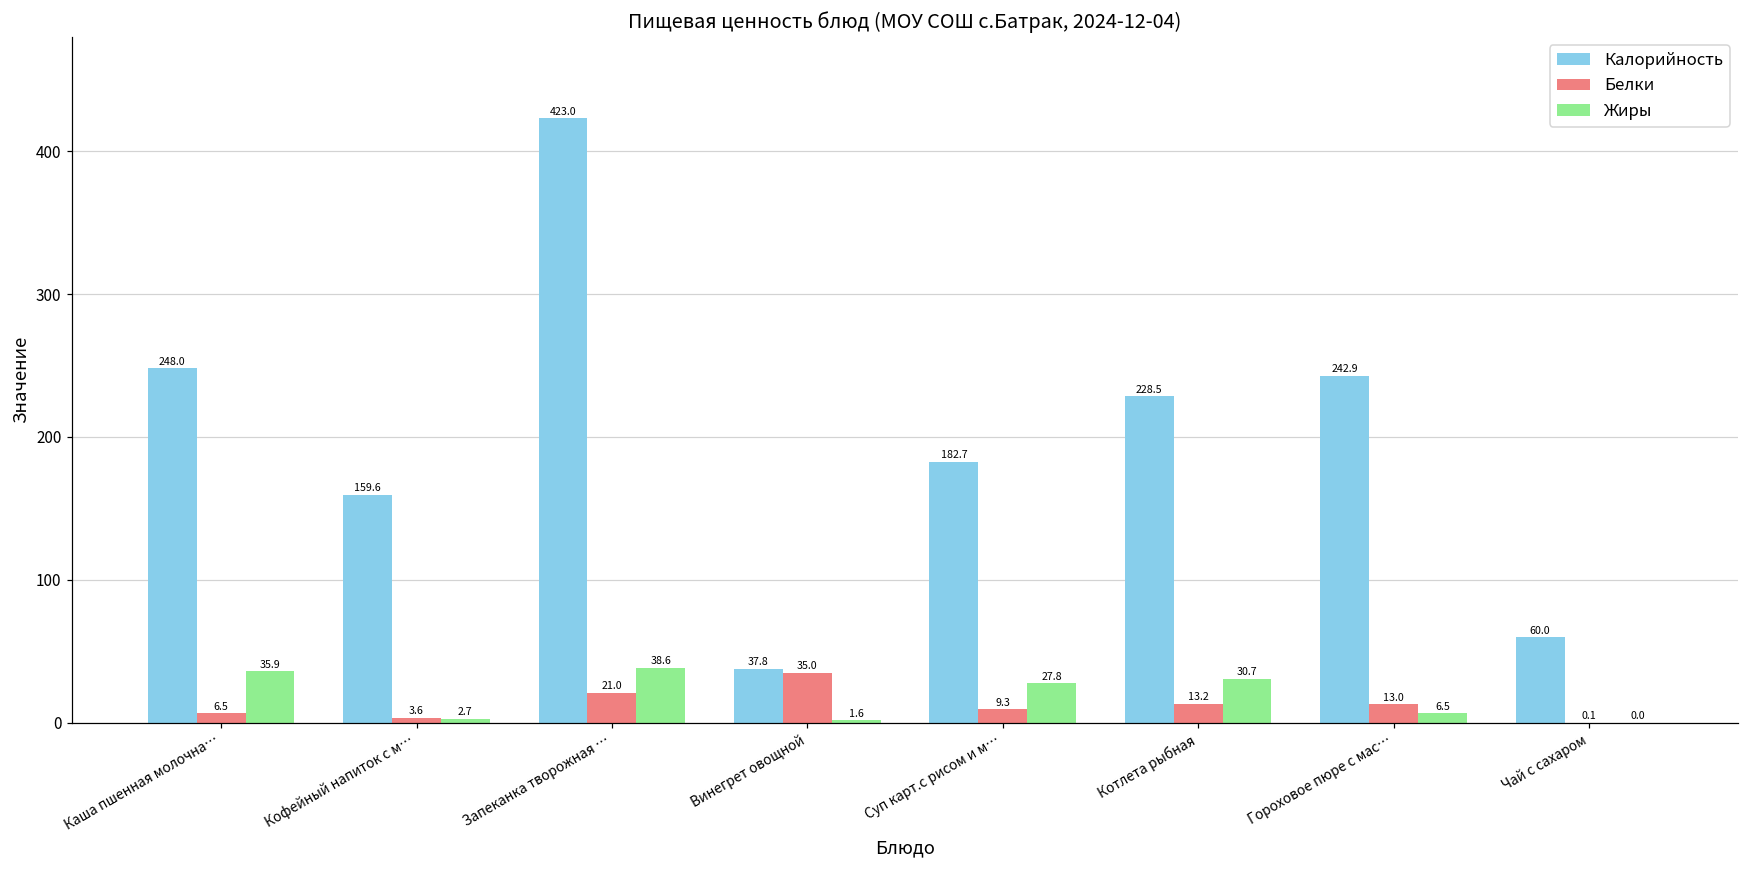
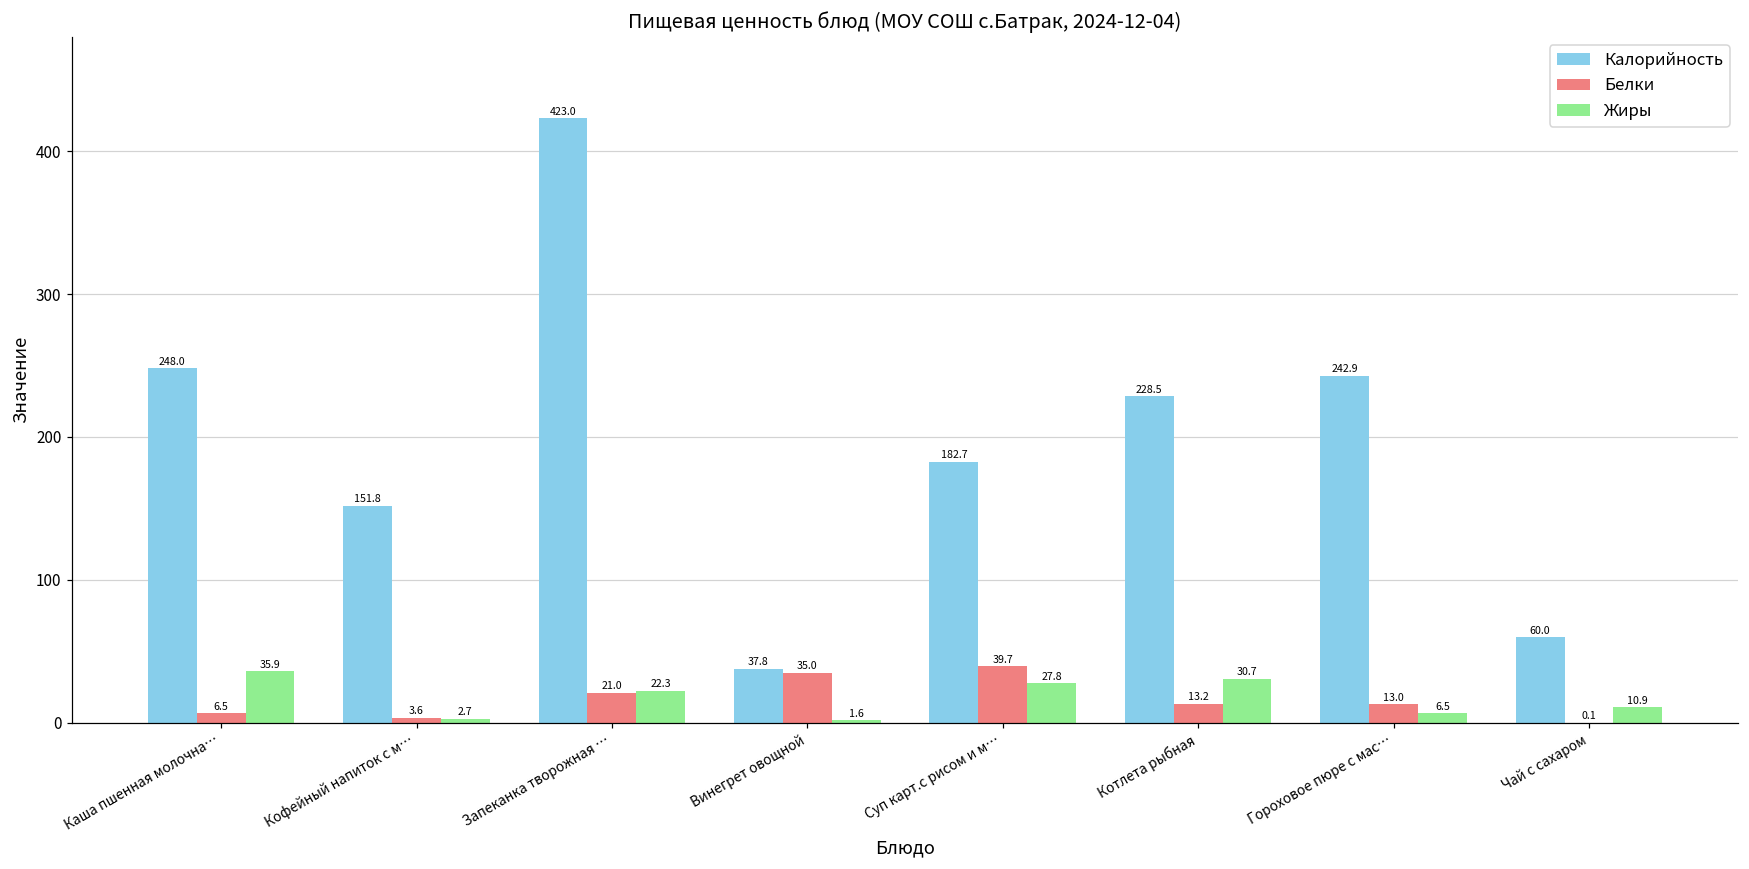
Калорийность, Кофейный напиток с м…: 159.6 -> 151.8
Жиры, Запеканка творожная …: 38.6 -> 22.3
Белки, Суп карт.с рисом и м…: 9.3 -> 39.7
Жиры, Чай с сахаром: 0.0 -> 10.9
